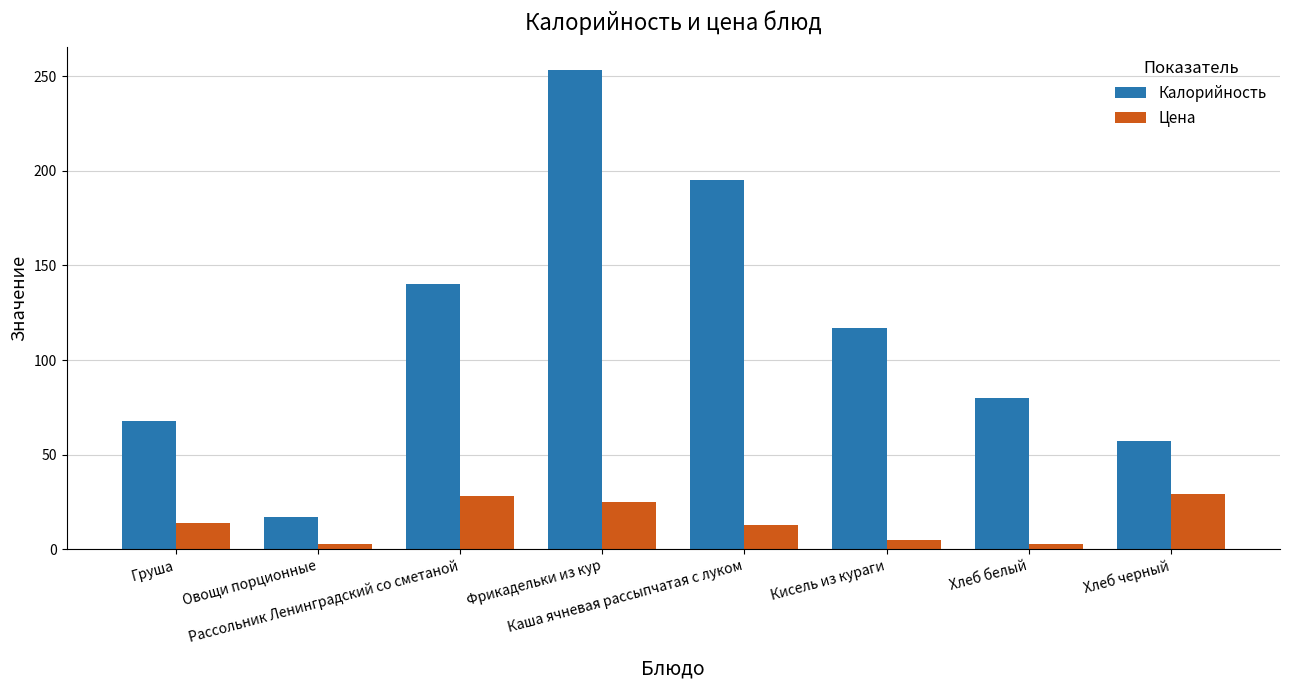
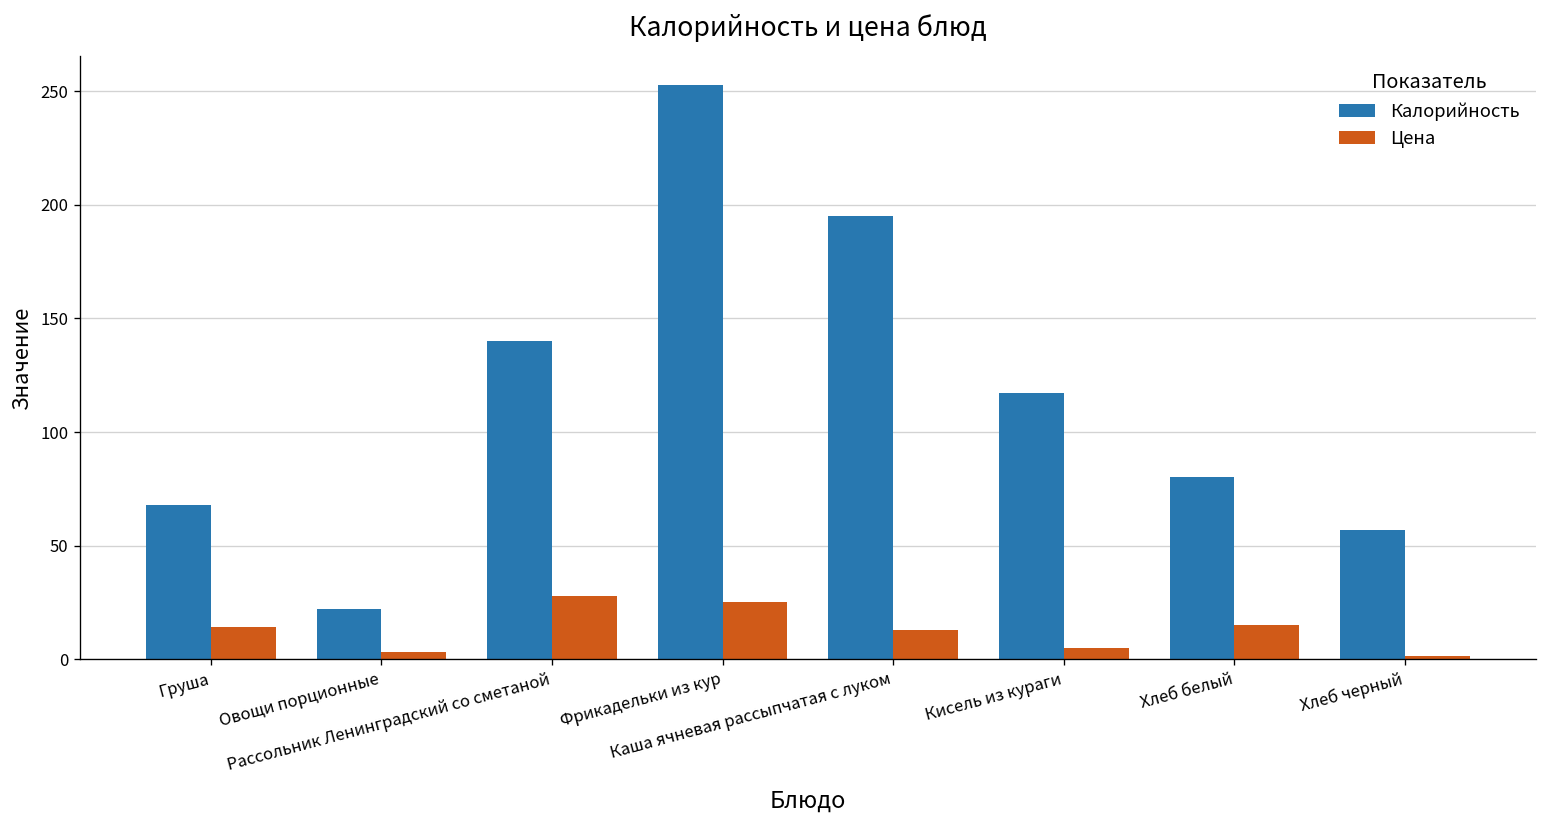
Калорийность, Овощи порционные: 17 -> 22
Цена, Хлеб белый: 3 -> 15
Цена, Хлеб черный: 29 -> 2
